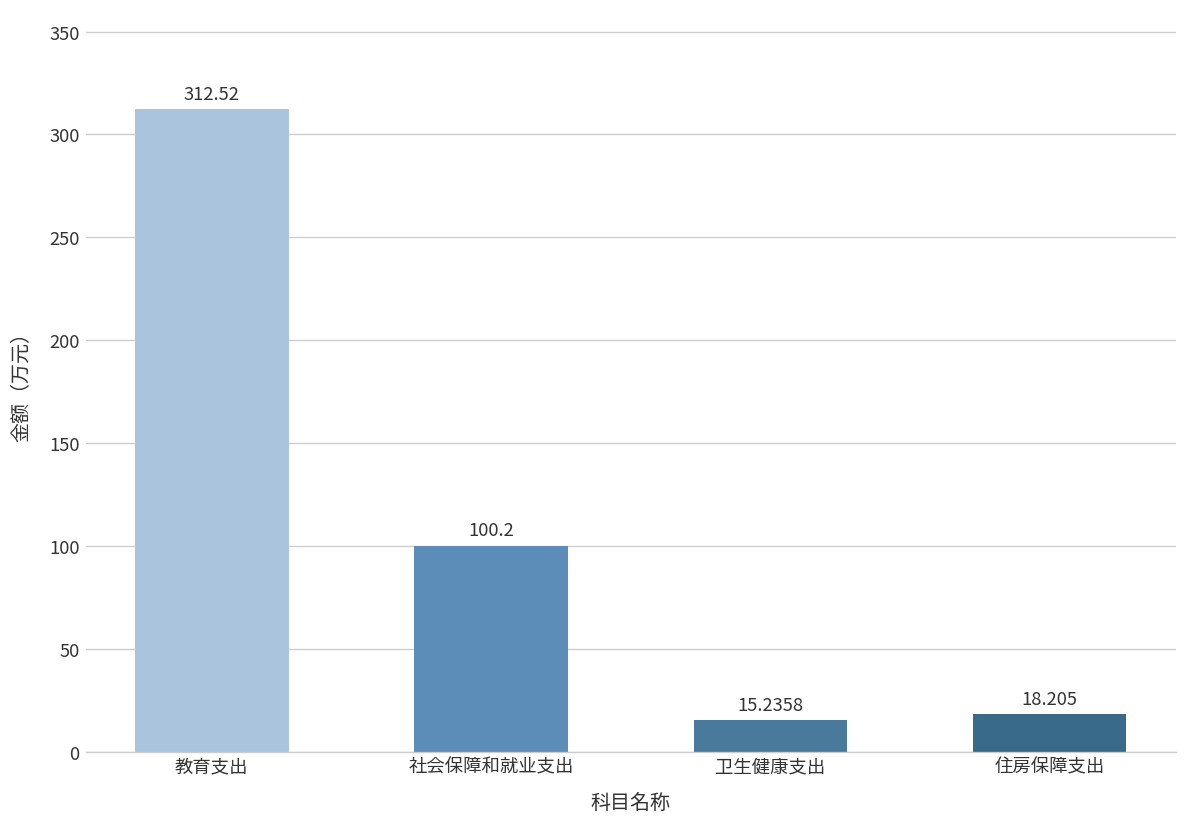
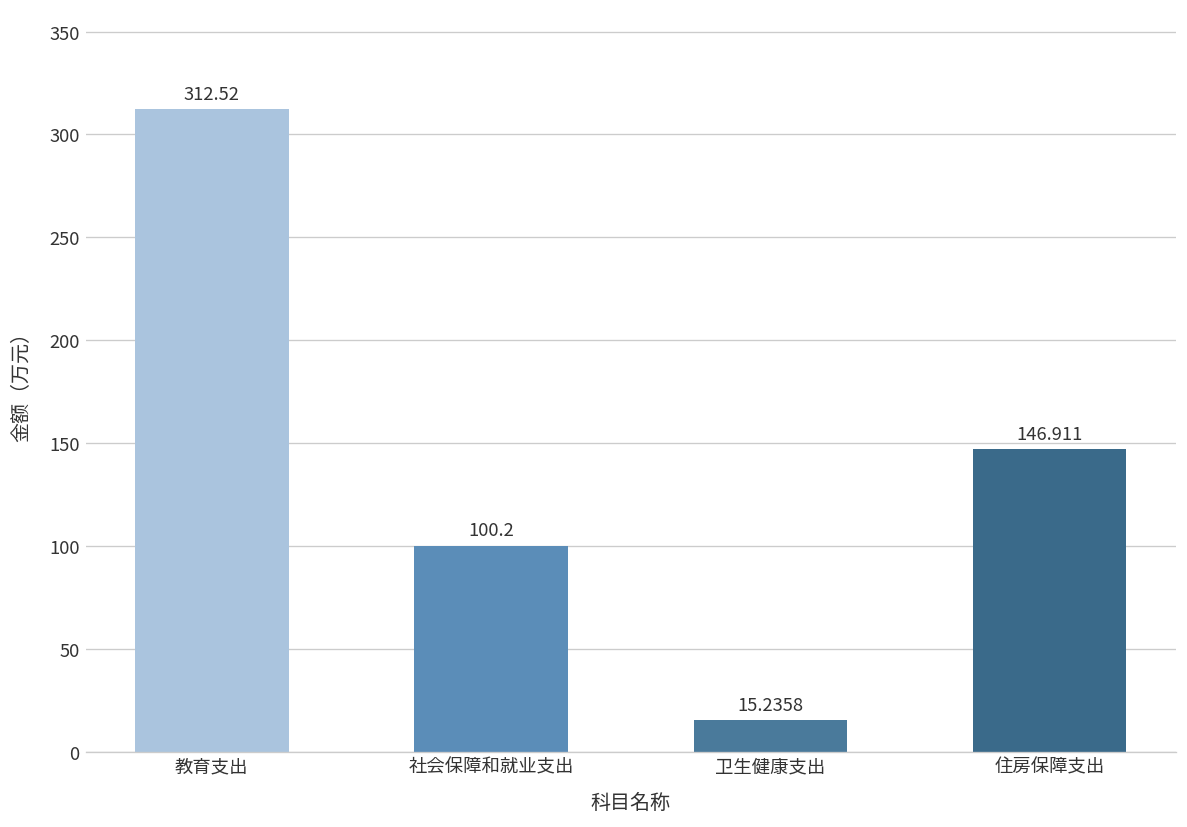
住房保障支出: 18.205 -> 146.911
